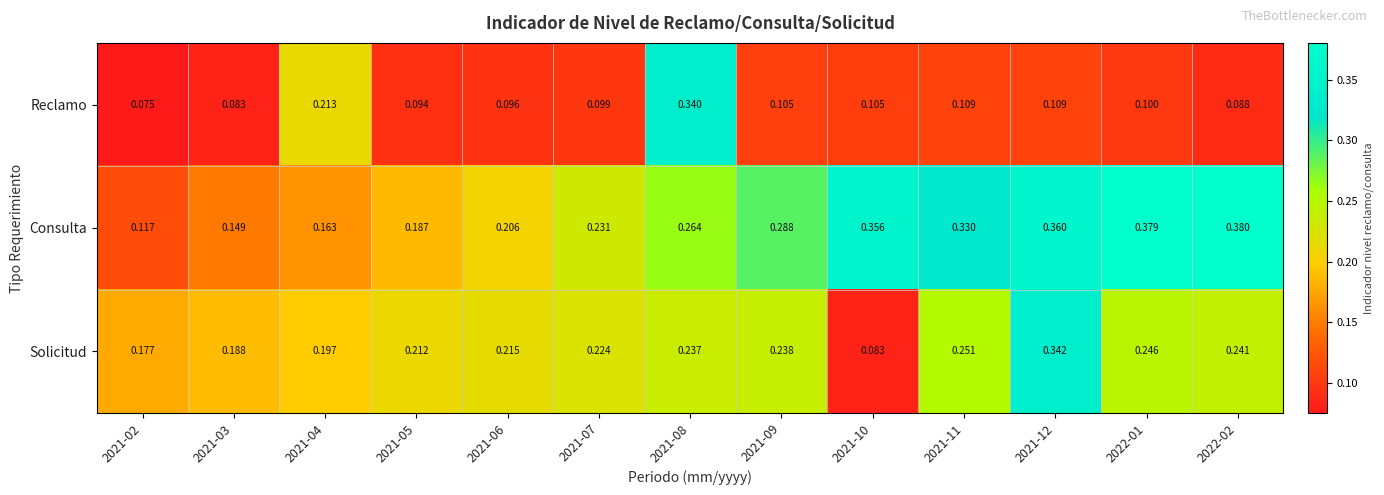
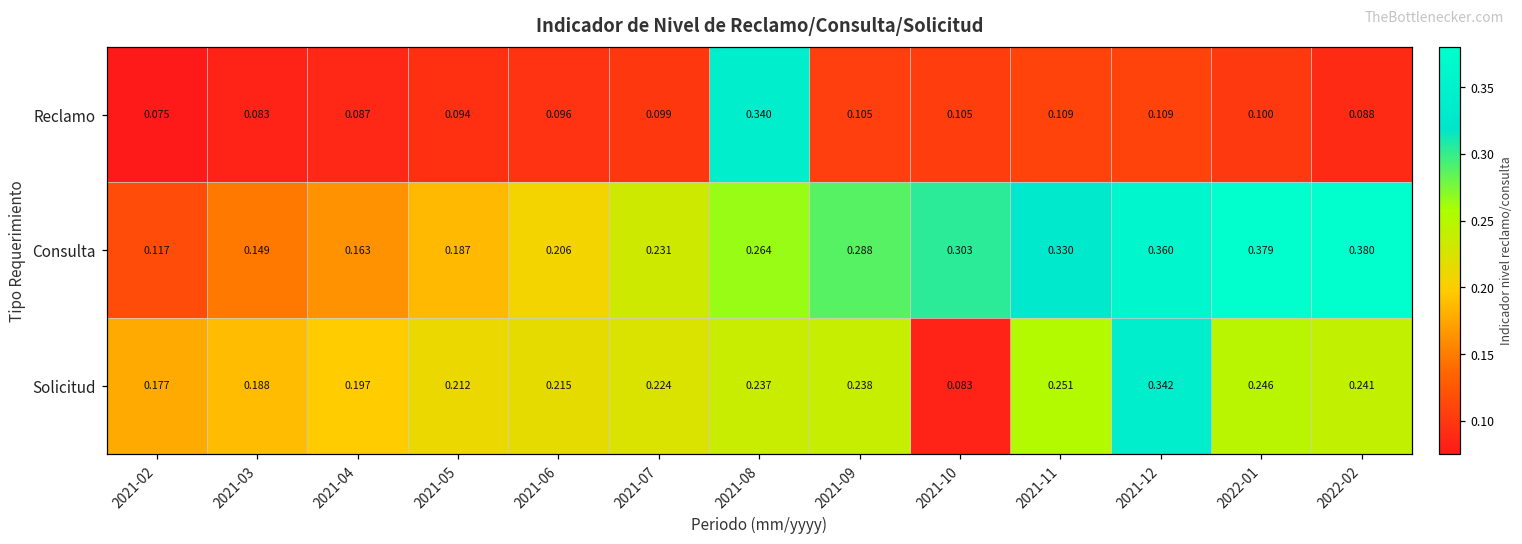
Reclamo, 2021-04: 0.213 -> 0.087
Consulta, 2021-10: 0.356 -> 0.303
